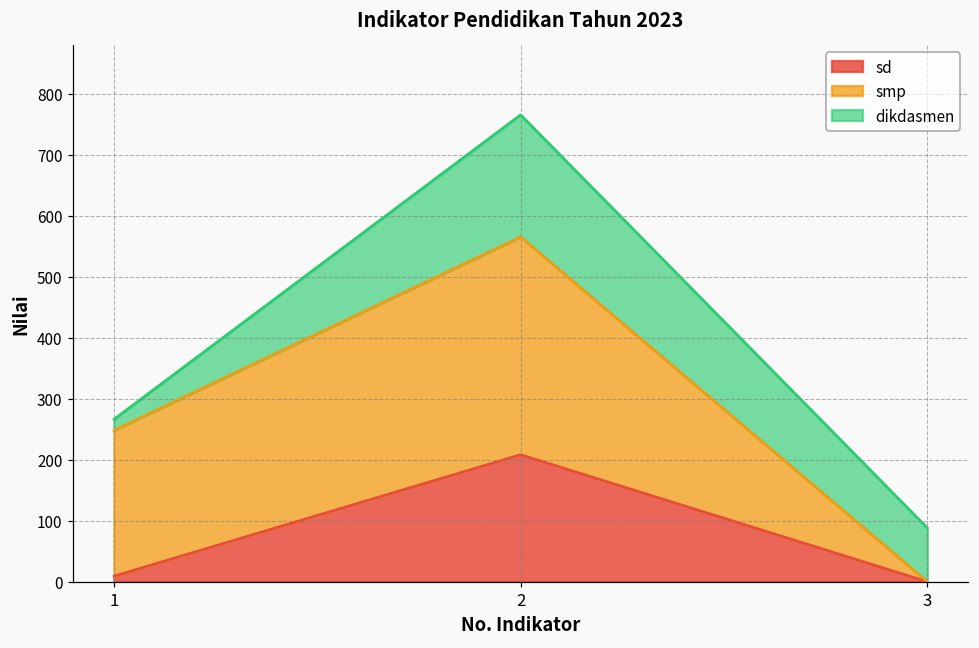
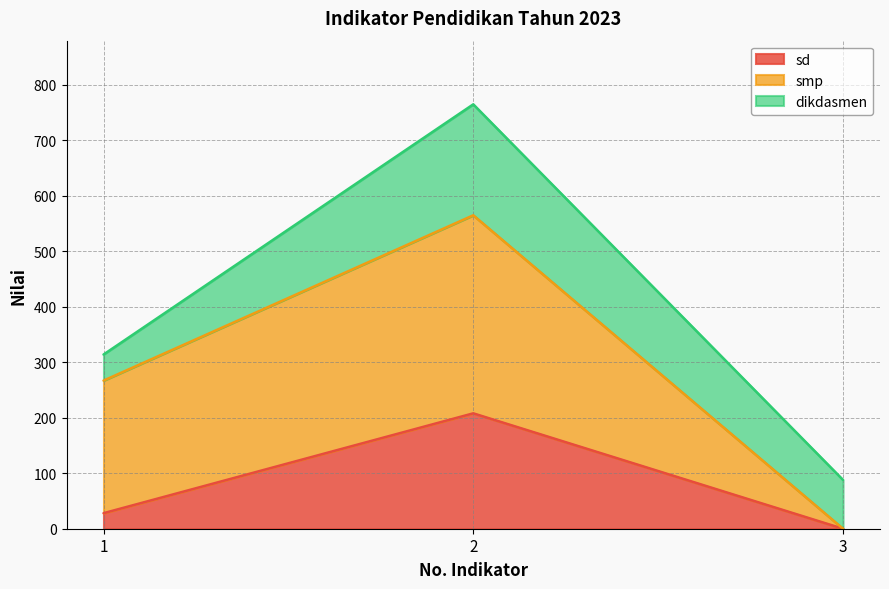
sd, 1: 10 -> 30
dikdasmen, 1: 20 -> 50
